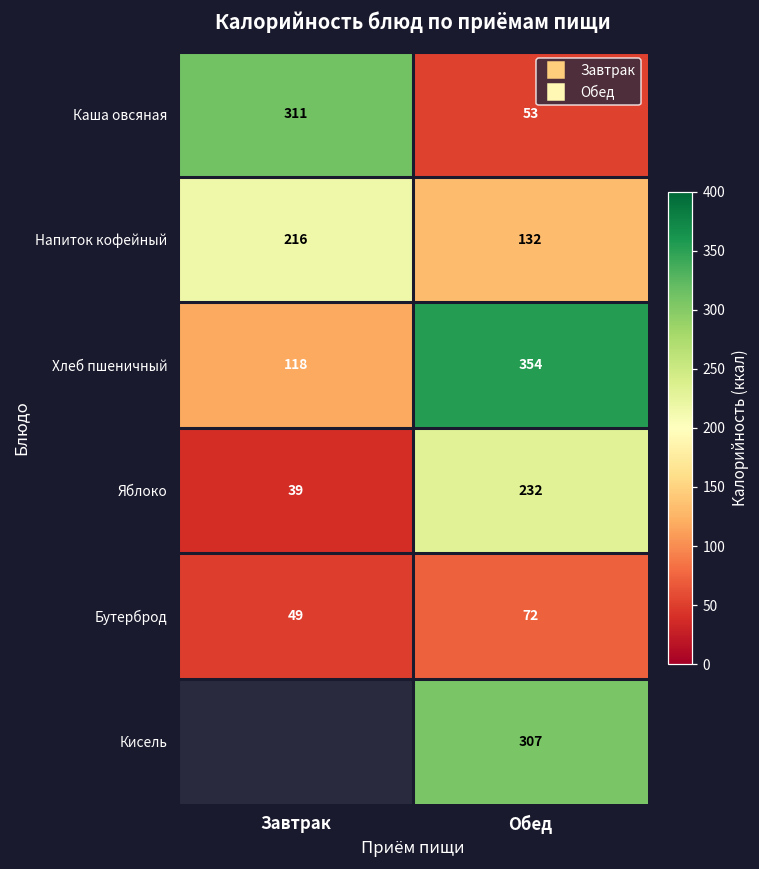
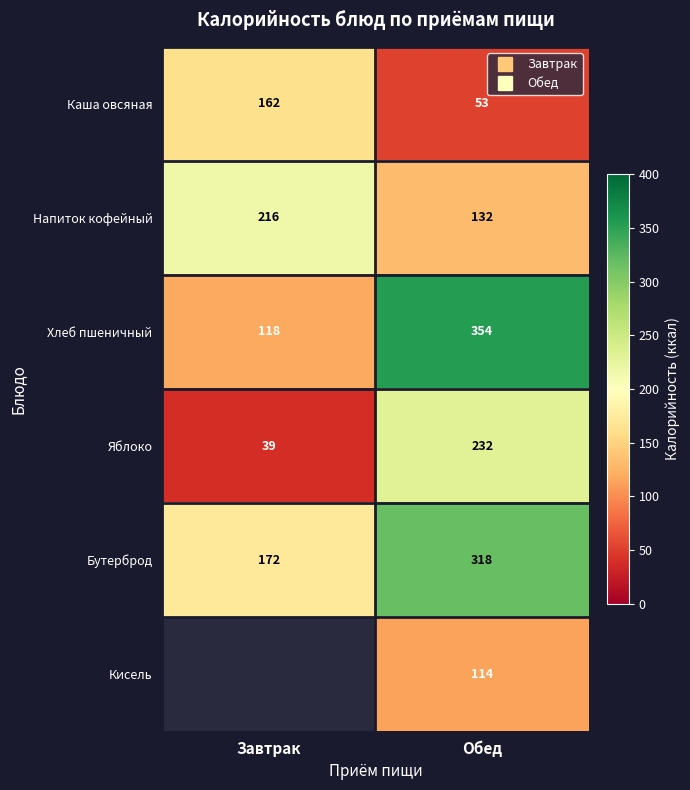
Каша овсяная, Завтрак: 311 -> 162
Бутерброд, Завтрак: 49 -> 172
Бутерброд, Обед: 72 -> 318
Кисель, Обед: 307 -> 114
